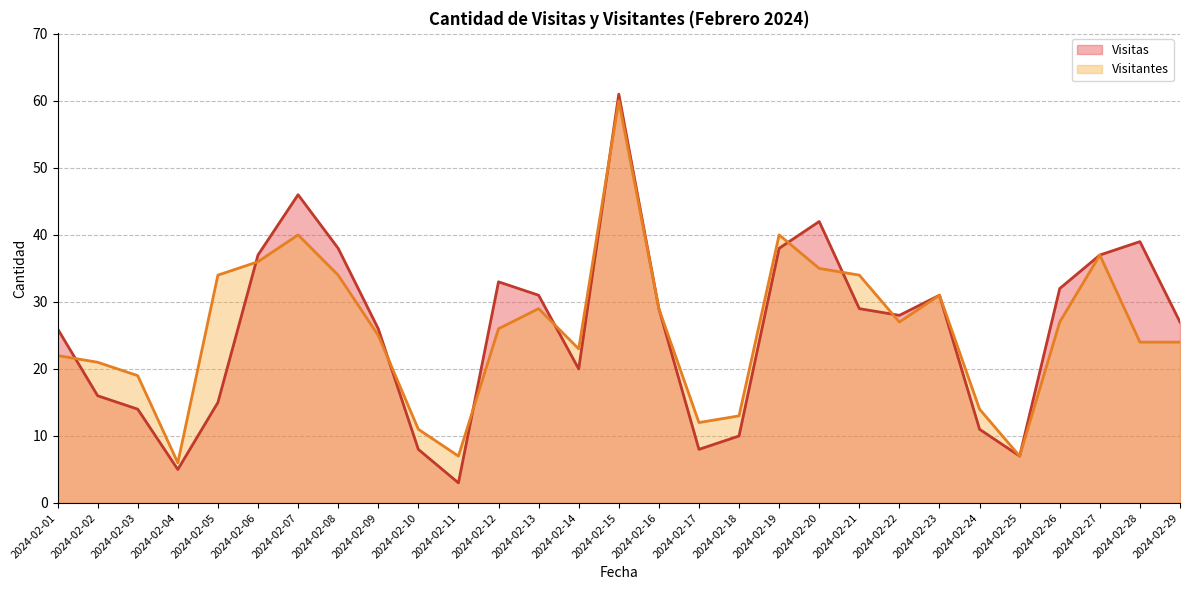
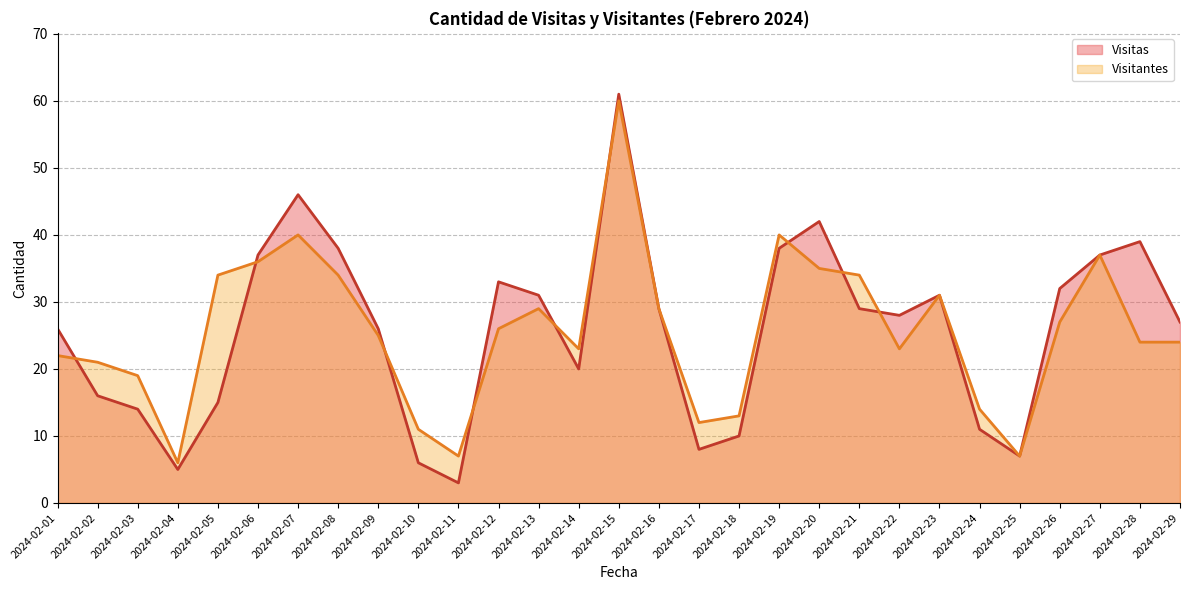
Visitas, 2024-02-10: 8 -> 6
Visitantes, 2024-02-22: 27 -> 23
